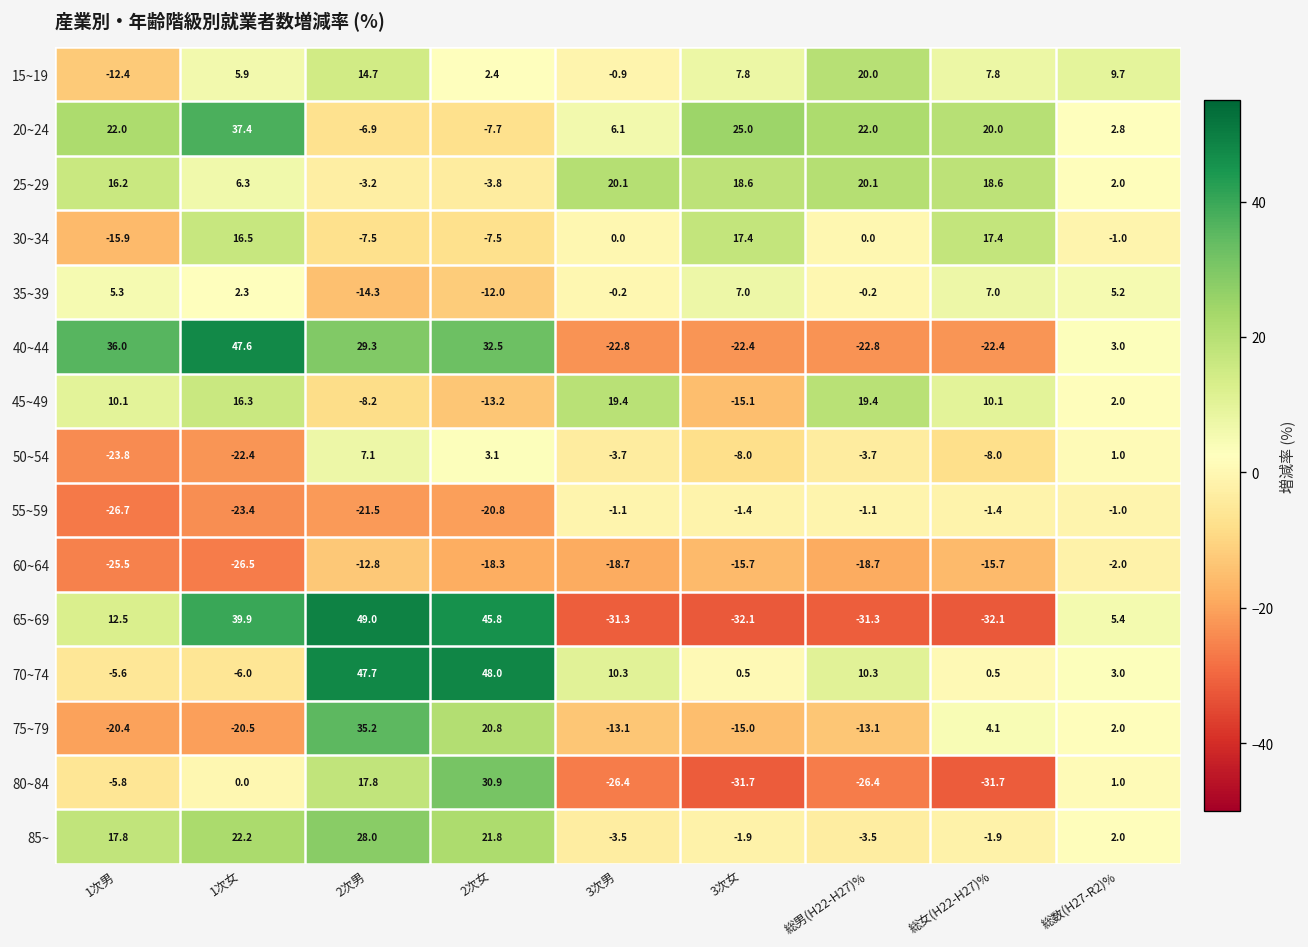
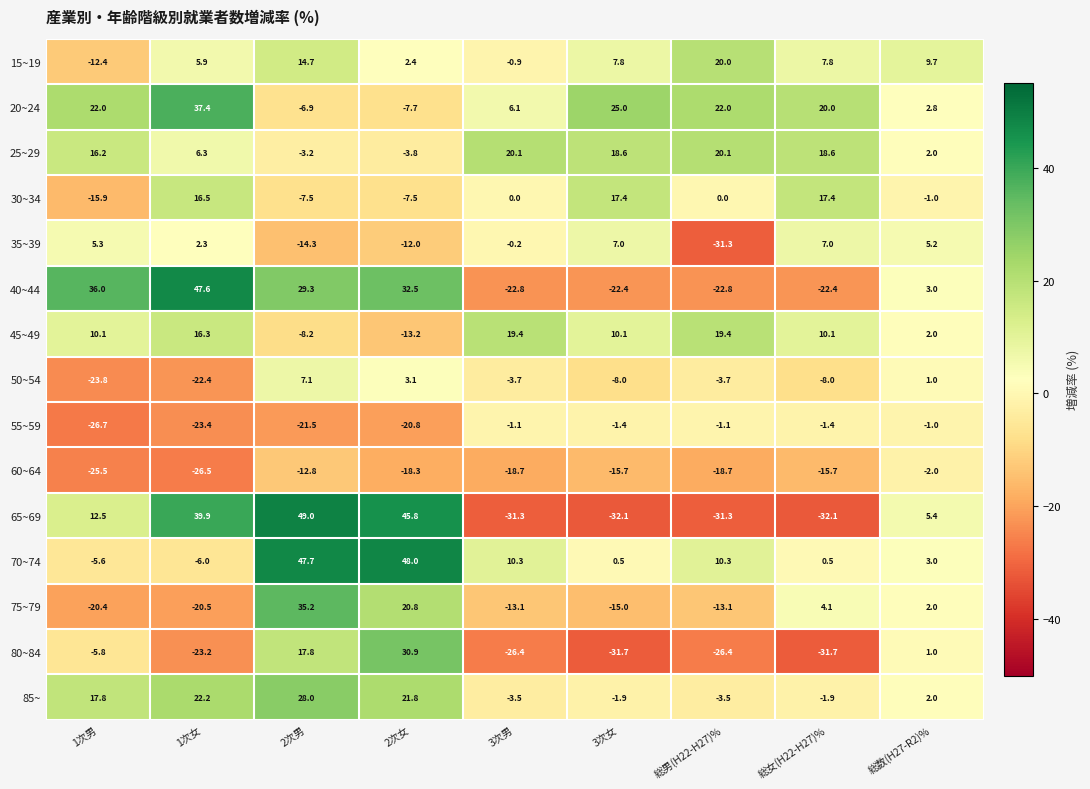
35~39, 総男(H22-H27)%: -0.2 -> -31.3
45~49, 3次女: -15.1 -> 10.1
80~84, 1次女: 0.0 -> -23.2
